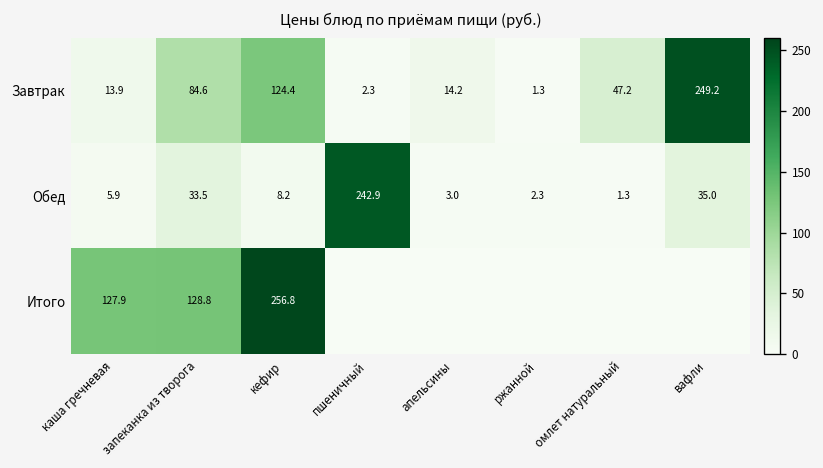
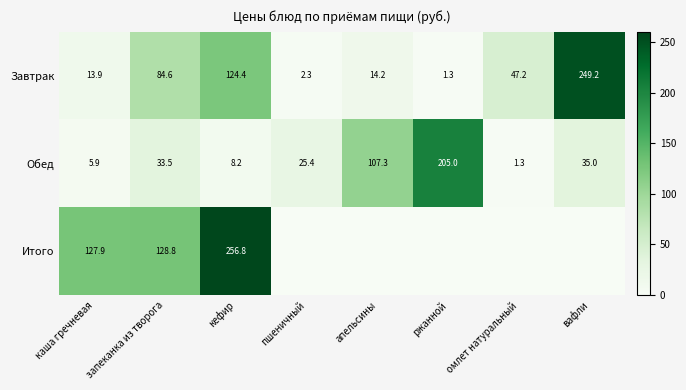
Обед, пшеничный: 242.9 -> 25.4
Обед, апельсины: 3.0 -> 107.3
Обед, ржанной: 2.3 -> 205.0
